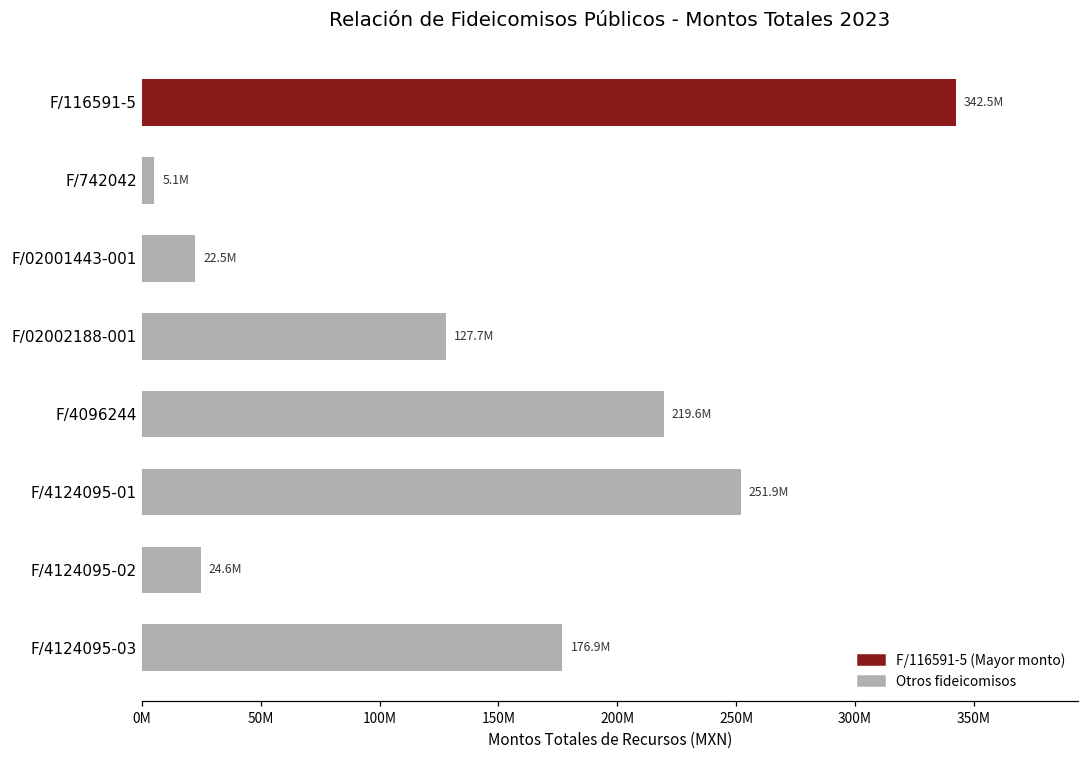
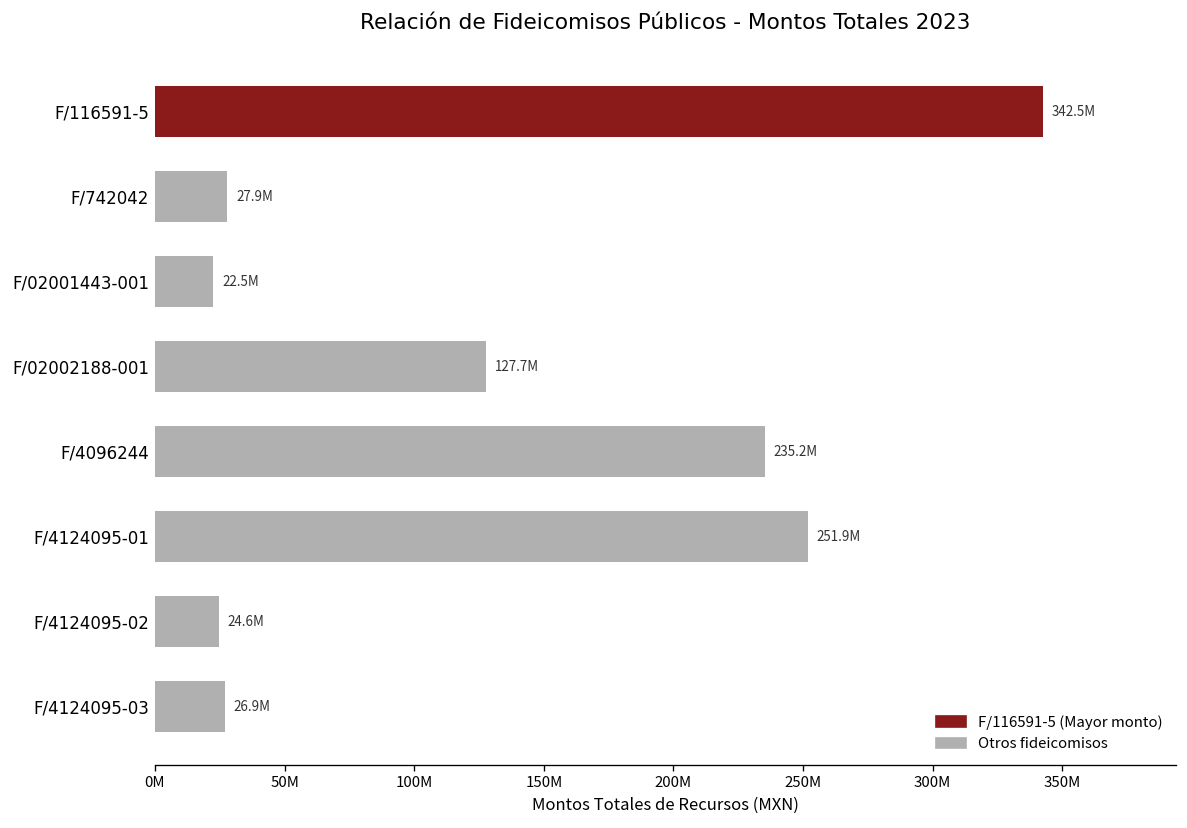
F/742042: 5.1M -> 27.9M
F/4096244: 219.6M -> 235.2M
F/4124095-03: 176.9M -> 26.9M
